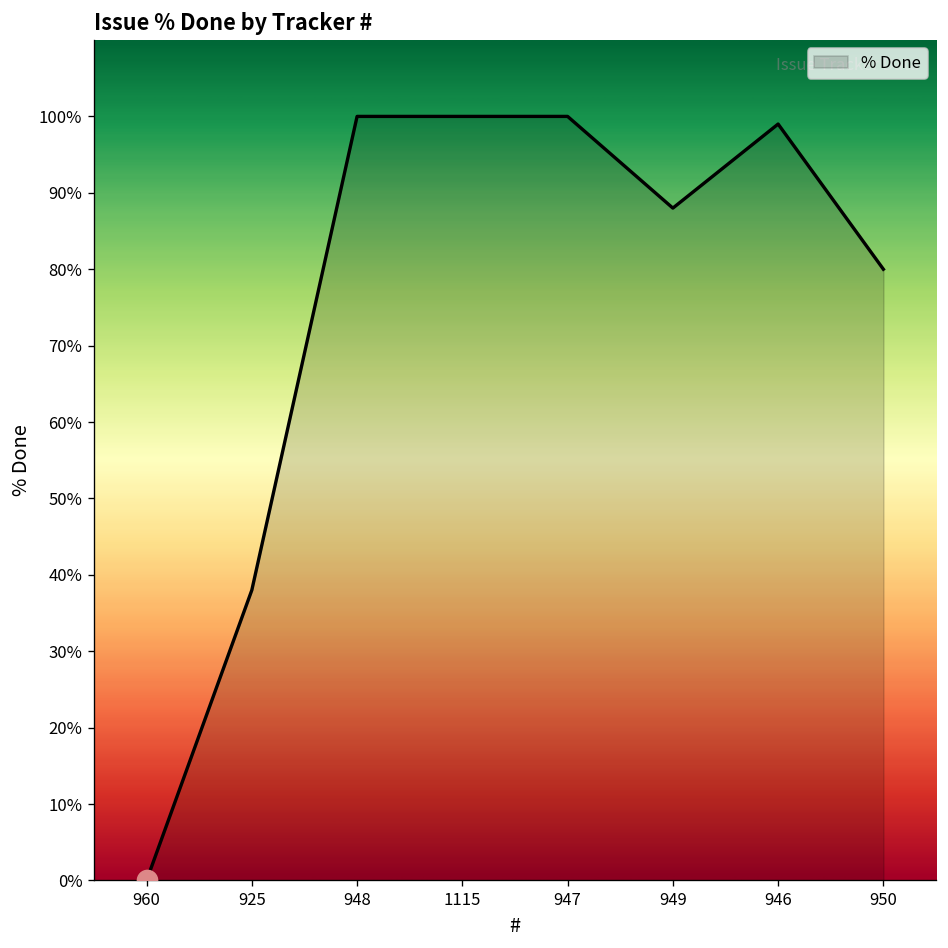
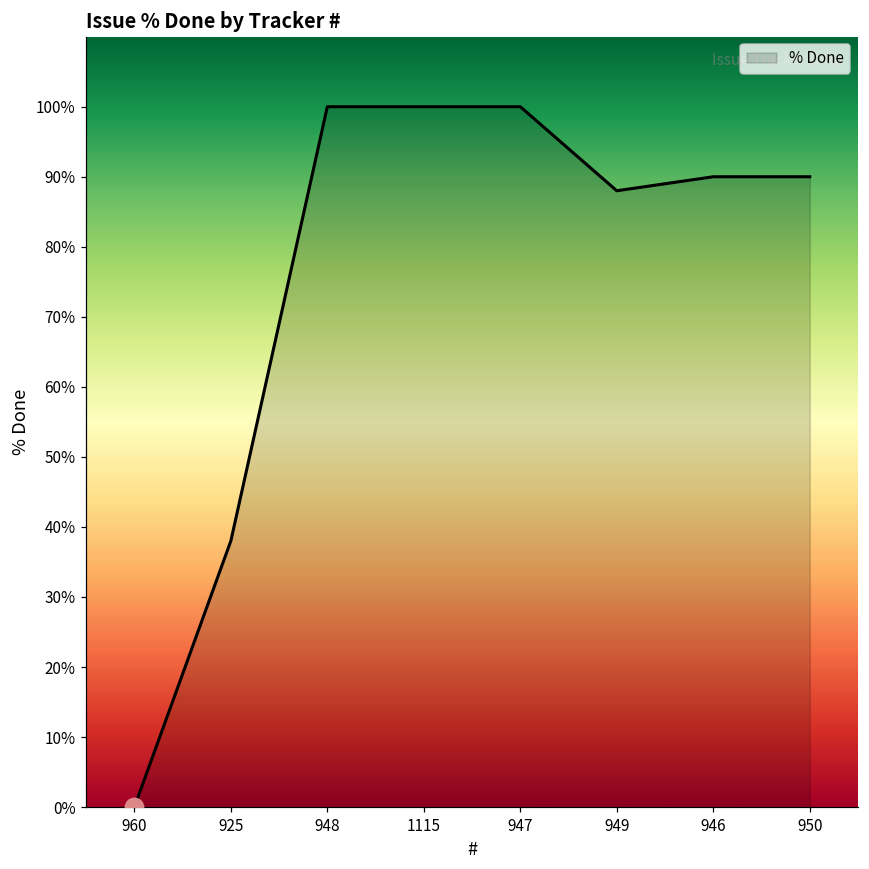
% Done, 946: 99% -> 90%
% Done, 950: 80% -> 90%
